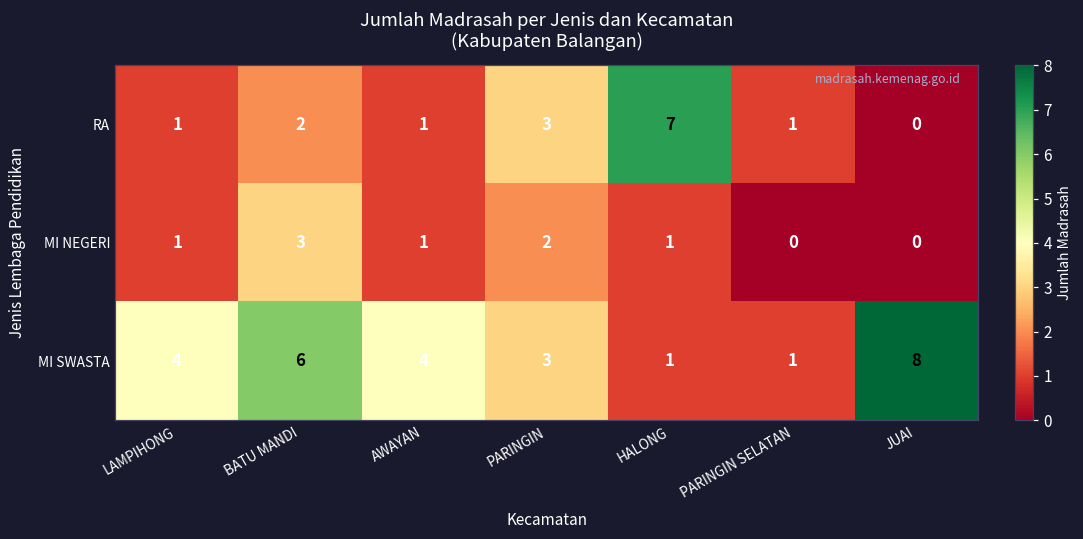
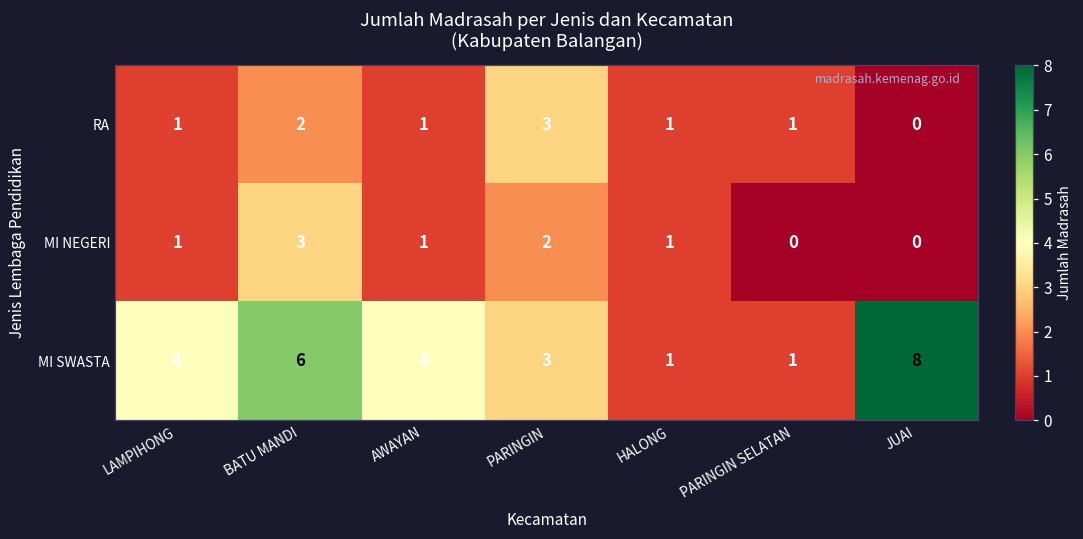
RA, HALONG: 7 -> 1
